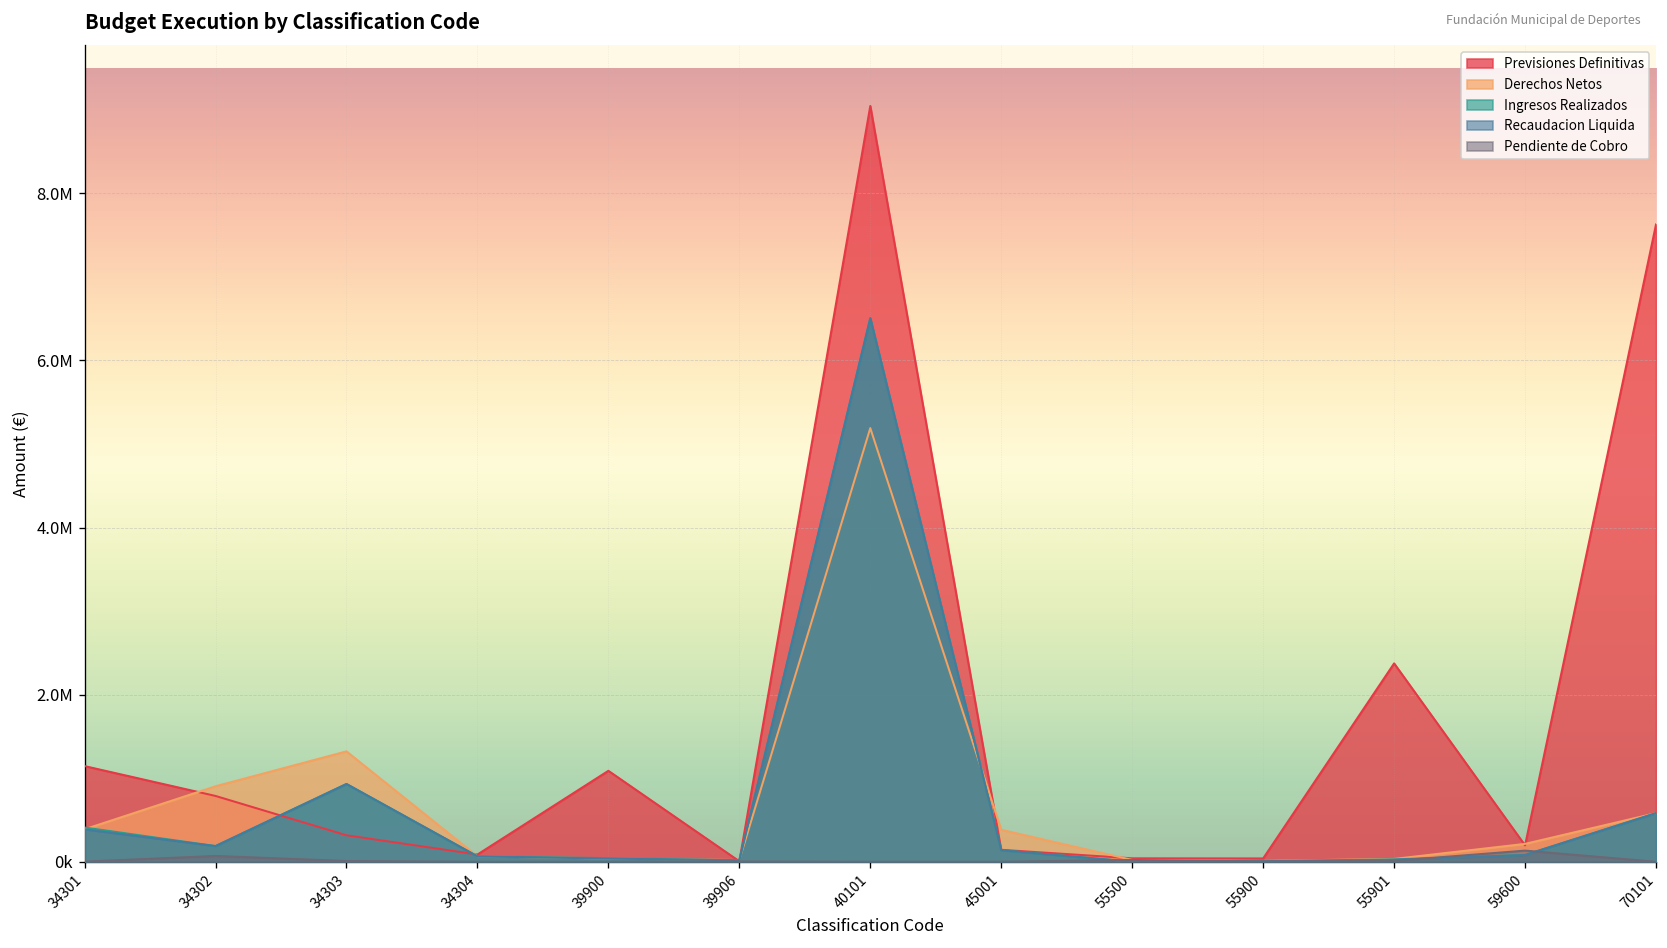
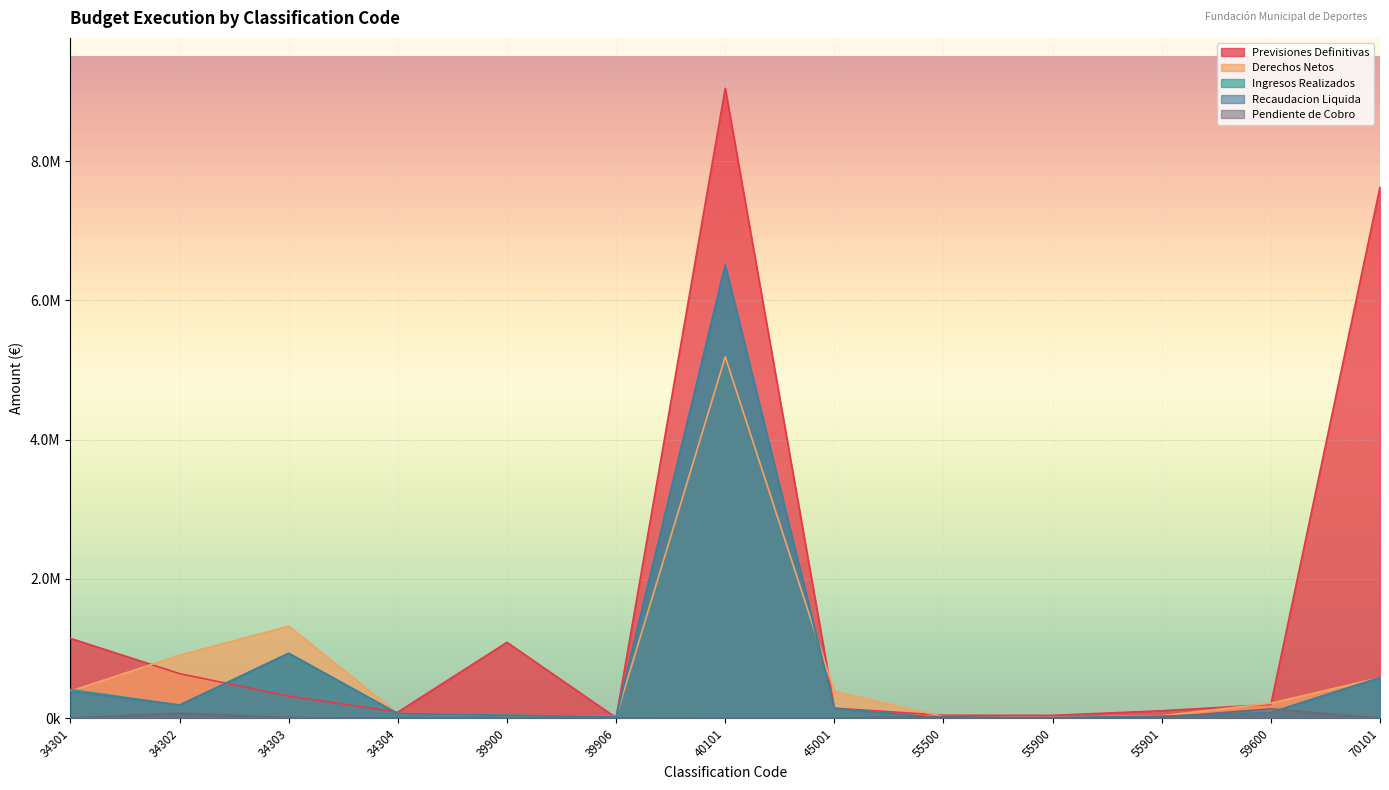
Previsiones Definitivas, 34302: 800000 -> 600000
Previsiones Definitivas, 55901: 2400000 -> 100000
